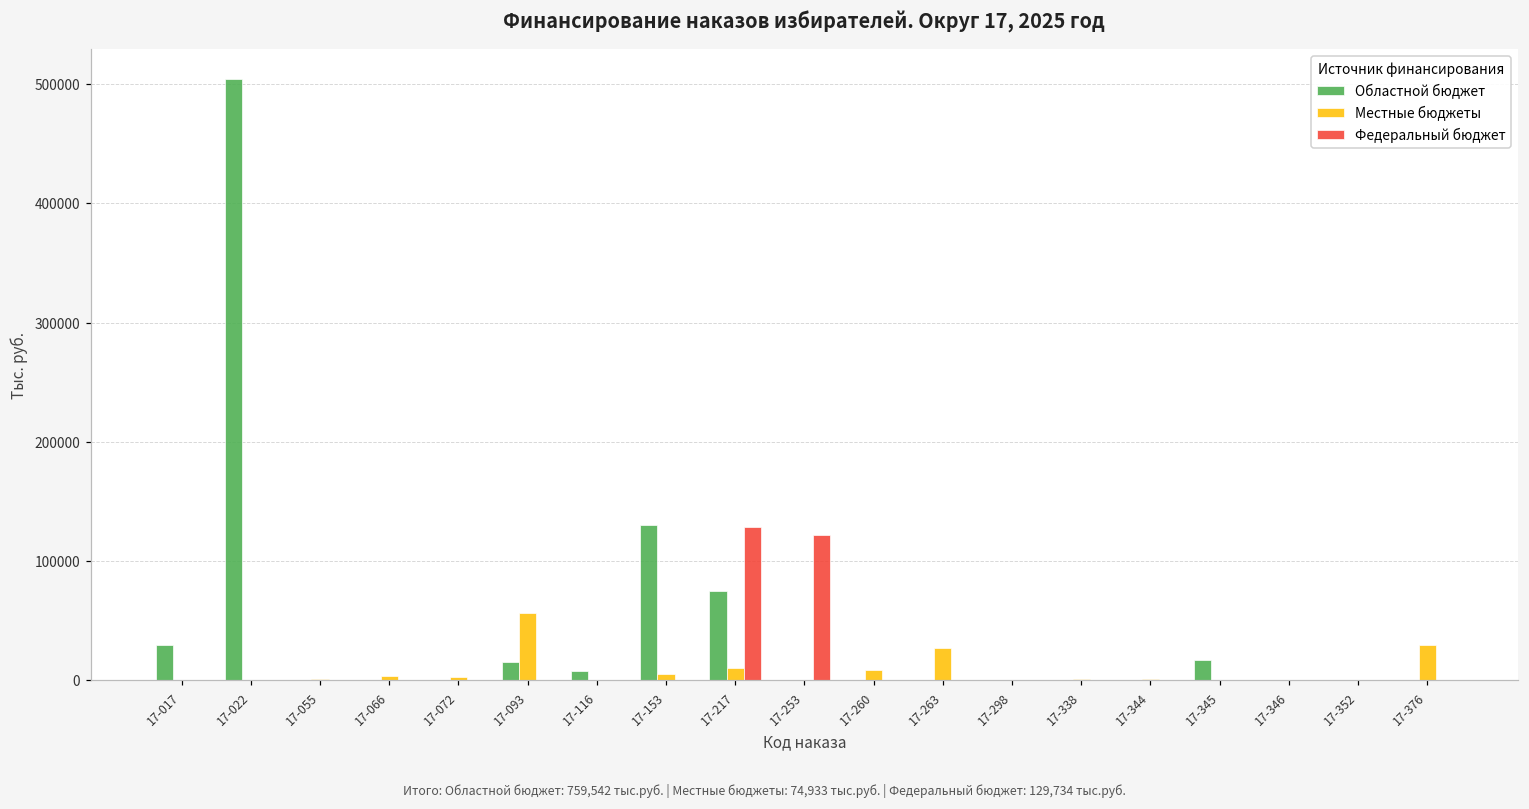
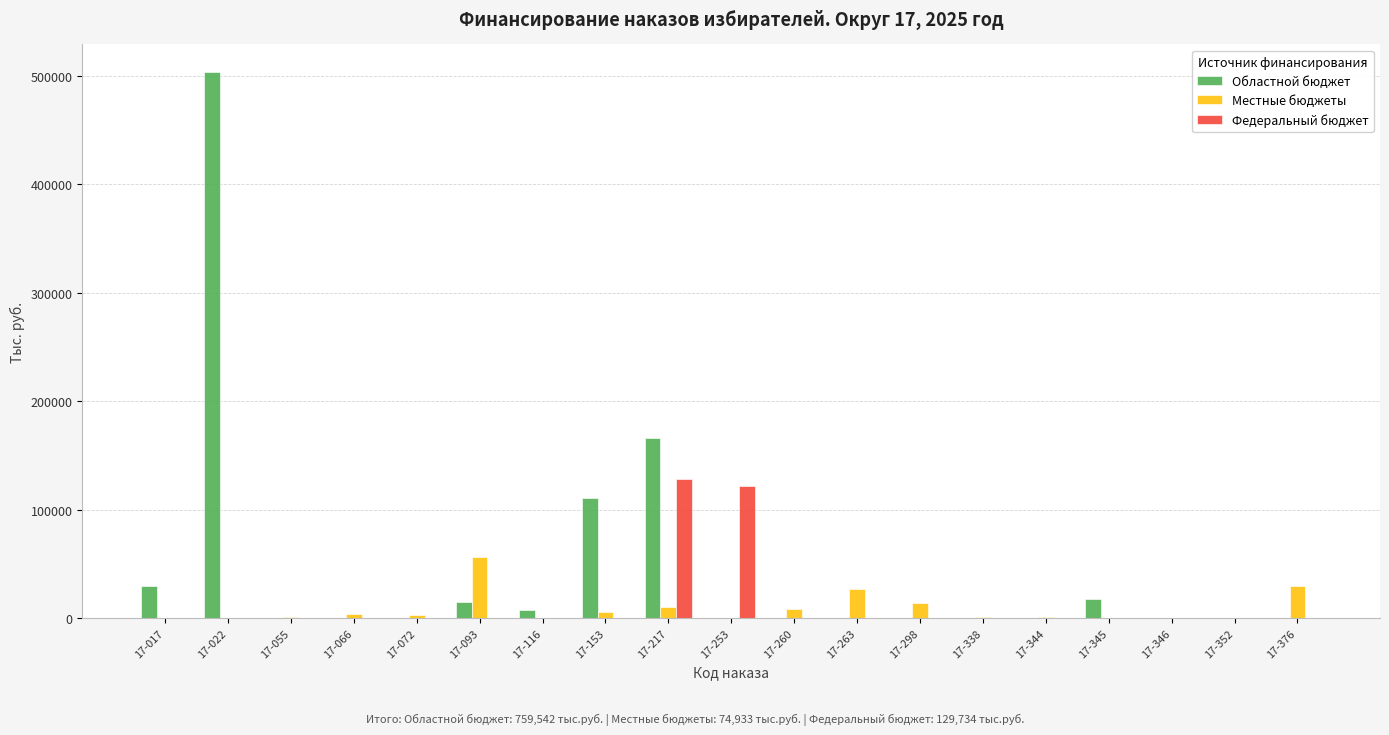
Областной бюджет, 17-153: 130000 -> 110000
Областной бюджет, 17-217: 75000 -> 166000
Местные бюджеты, 17-298: 1000 -> 14000
